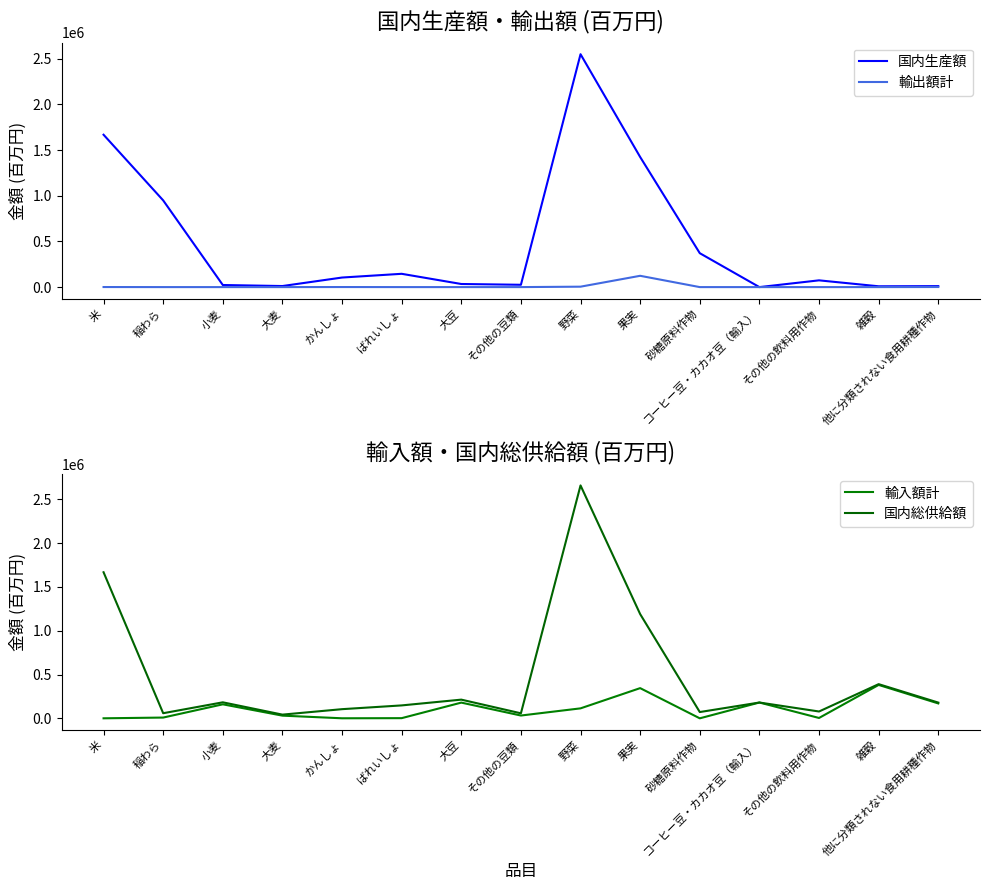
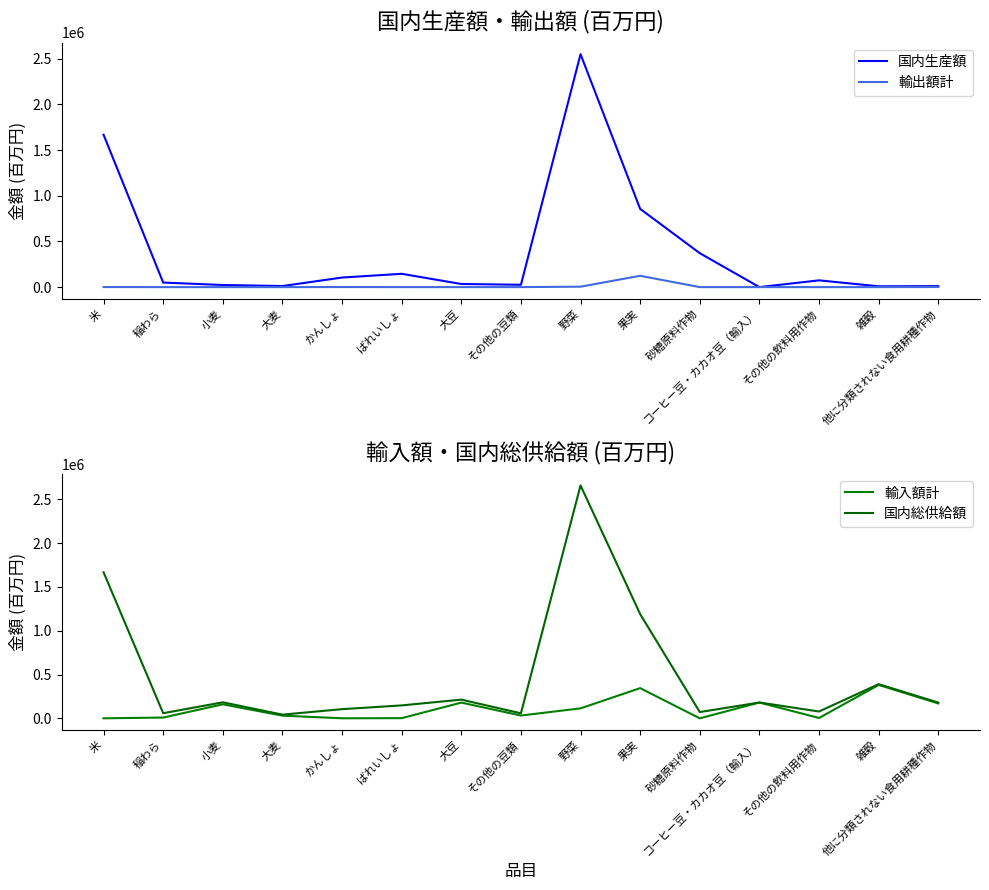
国内生産額・輸出額 (百万円), 国内生産額, 稲わら: 900000 -> 0
国内生産額・輸出額 (百万円), 国内生産額, 果実: 1400000 -> 900000
